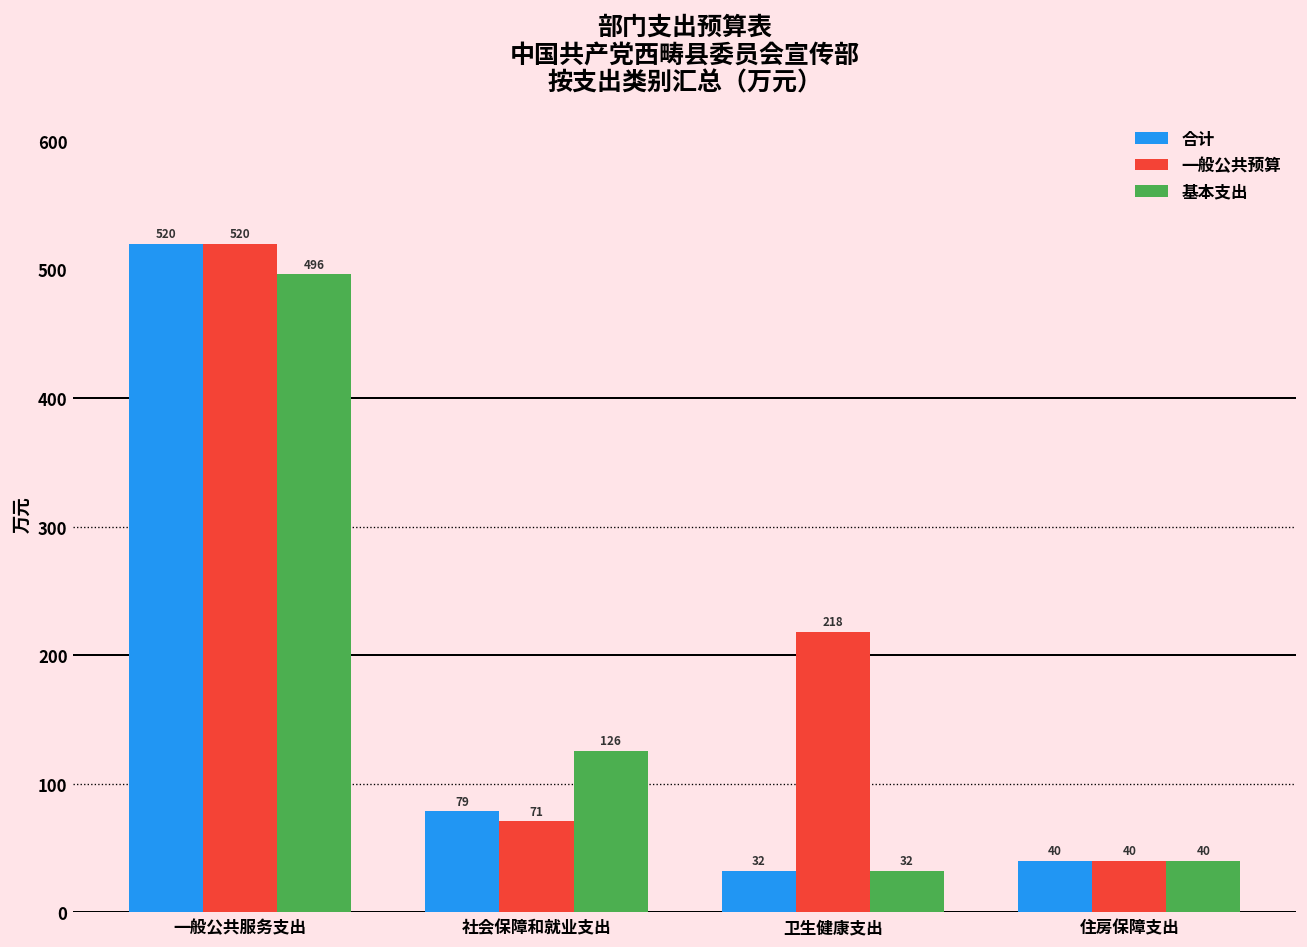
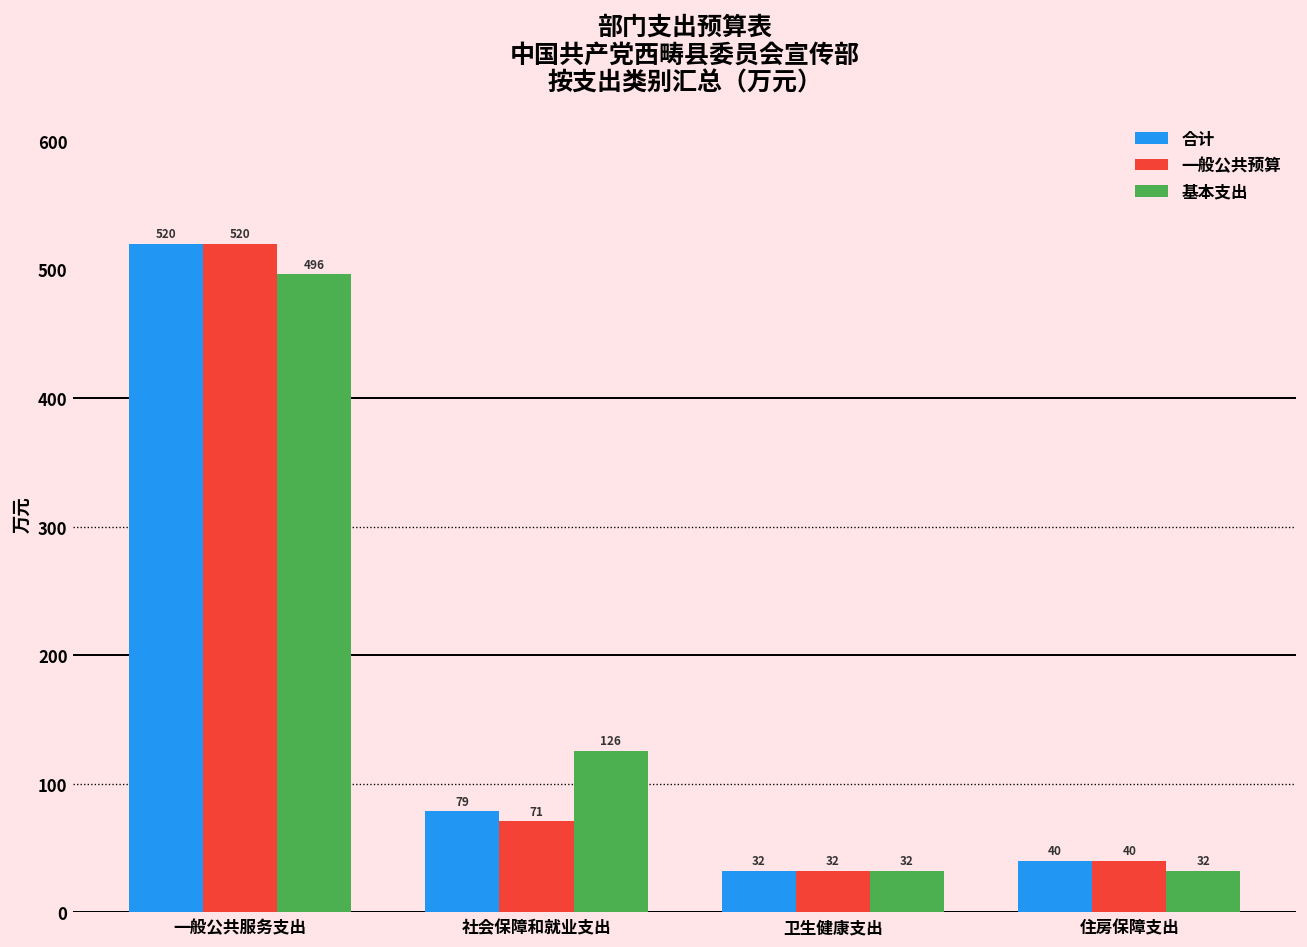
一般公共预算, 卫生健康支出: 218 -> 32
基本支出, 住房保障支出: 40 -> 32
